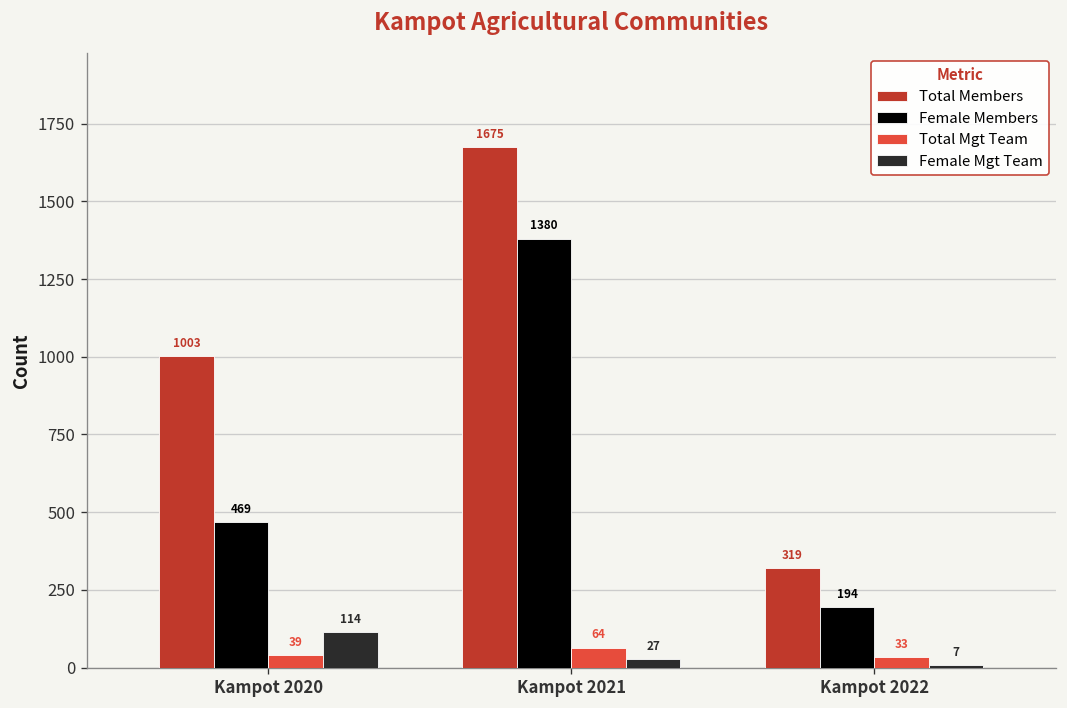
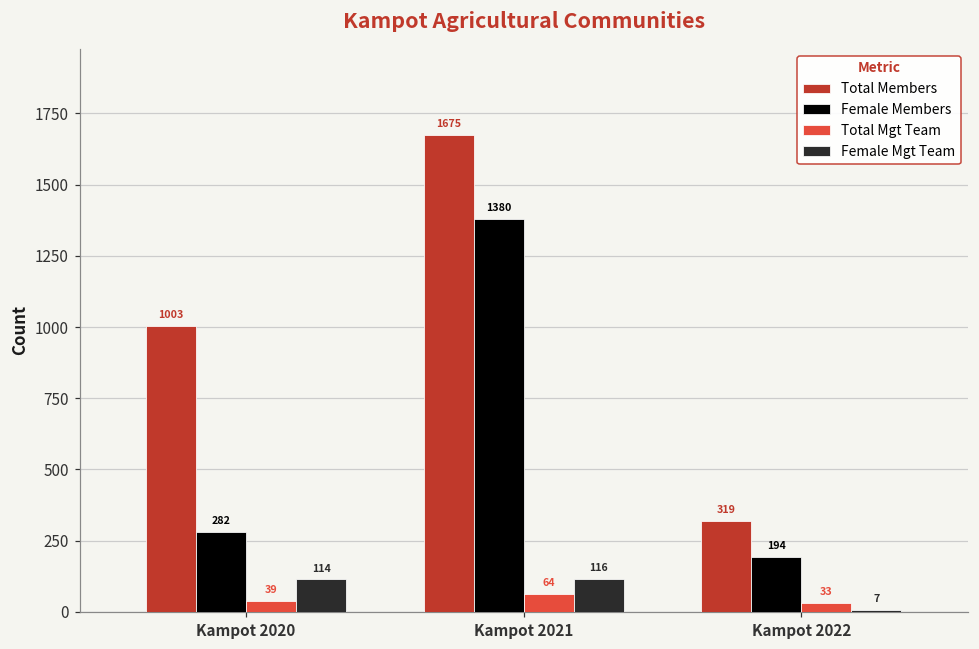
Female Members, Kampot 2020: 469 -> 282
Female Mgt Team, Kampot 2021: 27 -> 116
